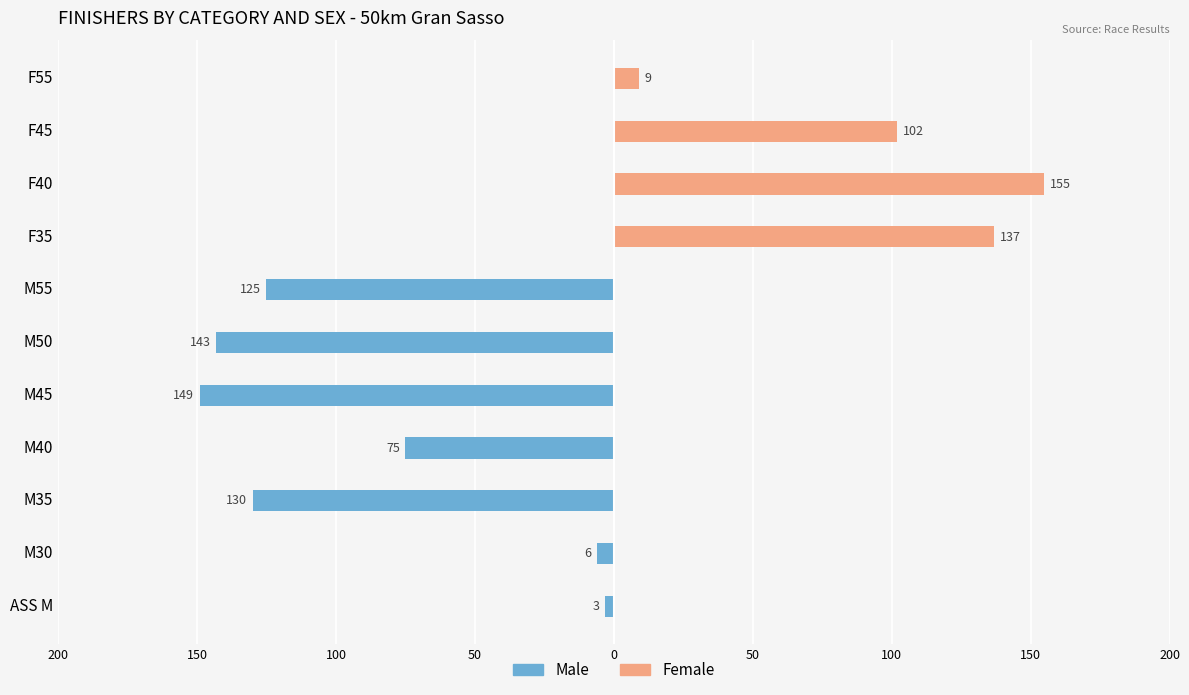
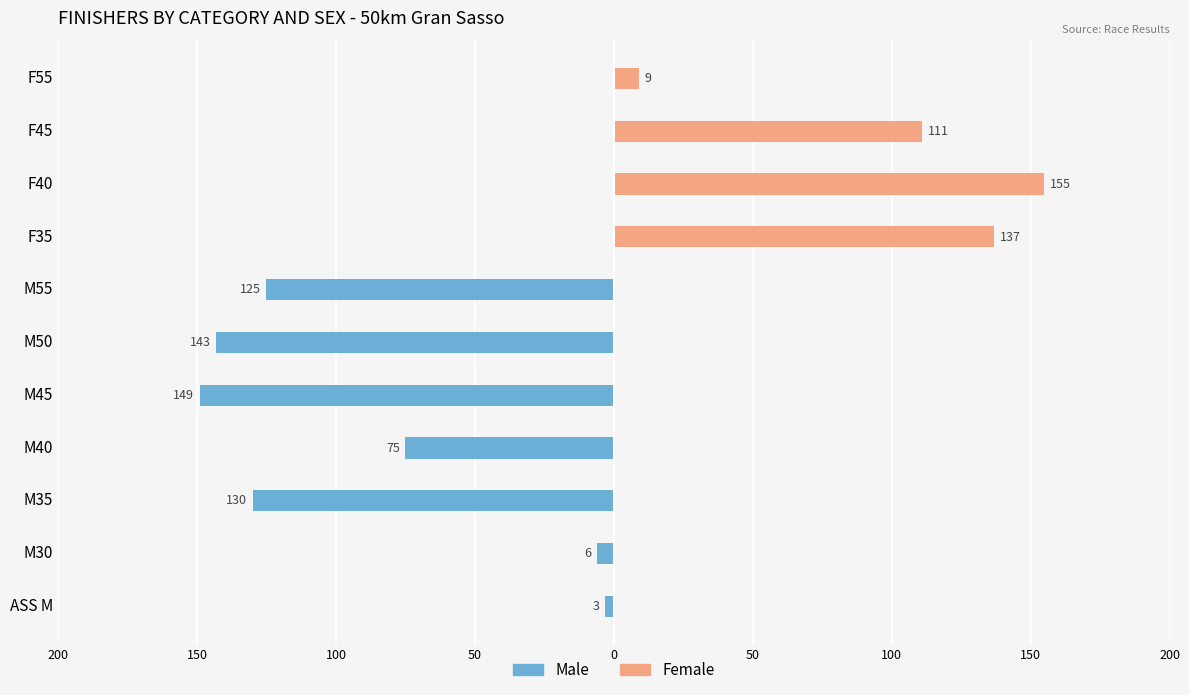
Female, F45: 102 -> 111
